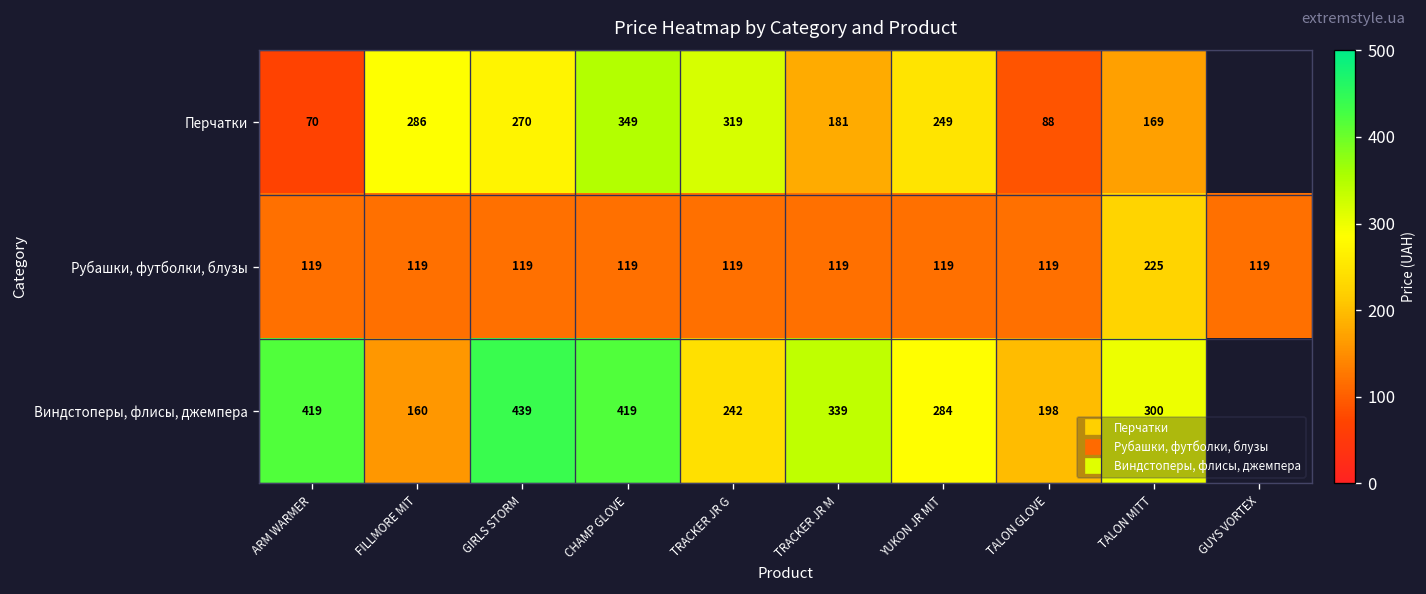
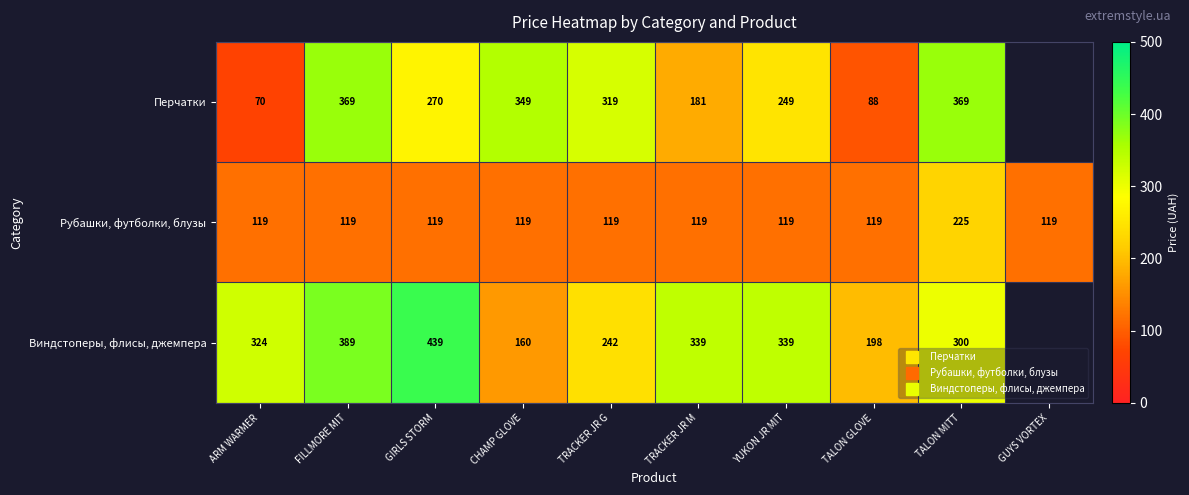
Перчатки, FILLMORE MIT: 286 -> 369
Перчатки, TALON MITT: 169 -> 369
Виндстоперы, флисы, джемпера, ARM WARMER: 419 -> 324
Виндстоперы, флисы, джемпера, FILLMORE MIT: 160 -> 389
Виндстоперы, флисы, джемпера, CHAMP GLOVE: 419 -> 160
Виндстоперы, флисы, джемпера, YUKON JR MIT: 284 -> 339
